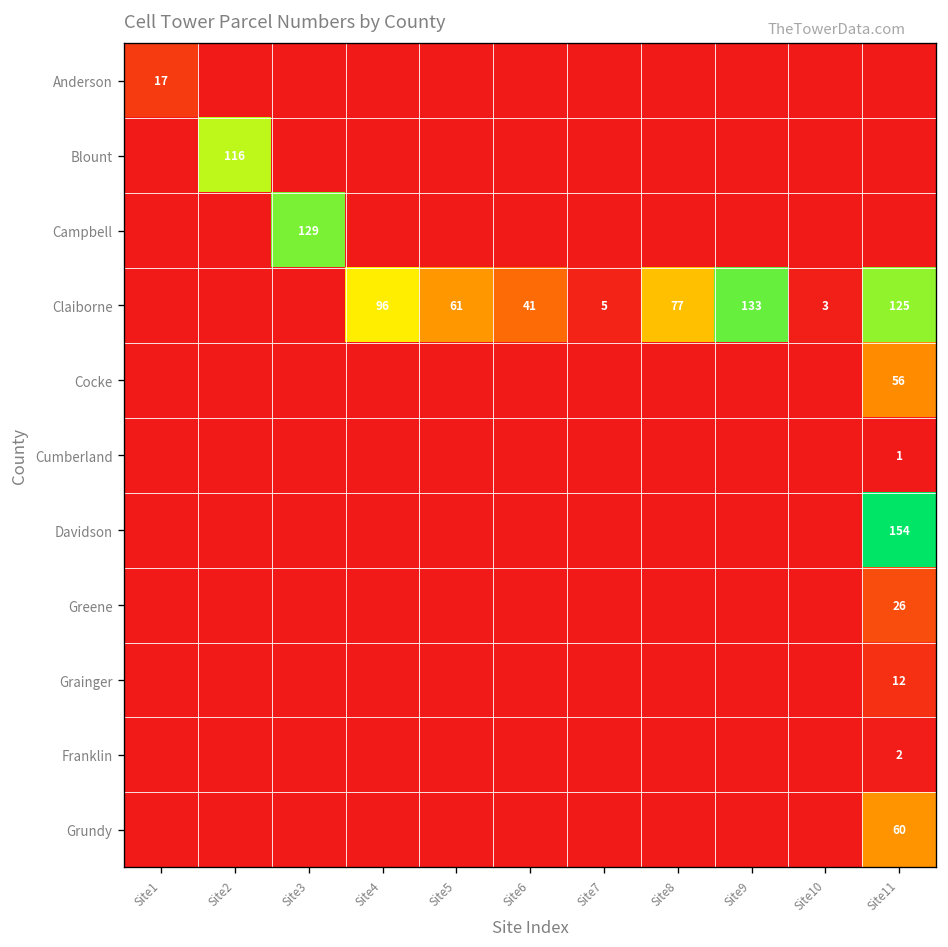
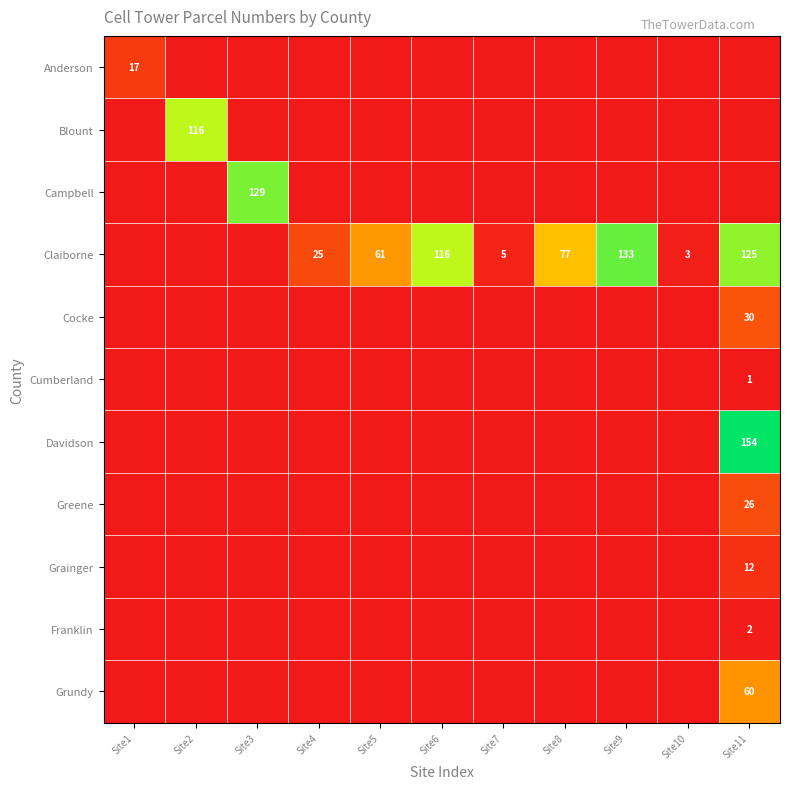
Claiborne, Site4: 96 -> 25
Claiborne, Site6: 41 -> 116
Cocke, Site11: 56 -> 30
